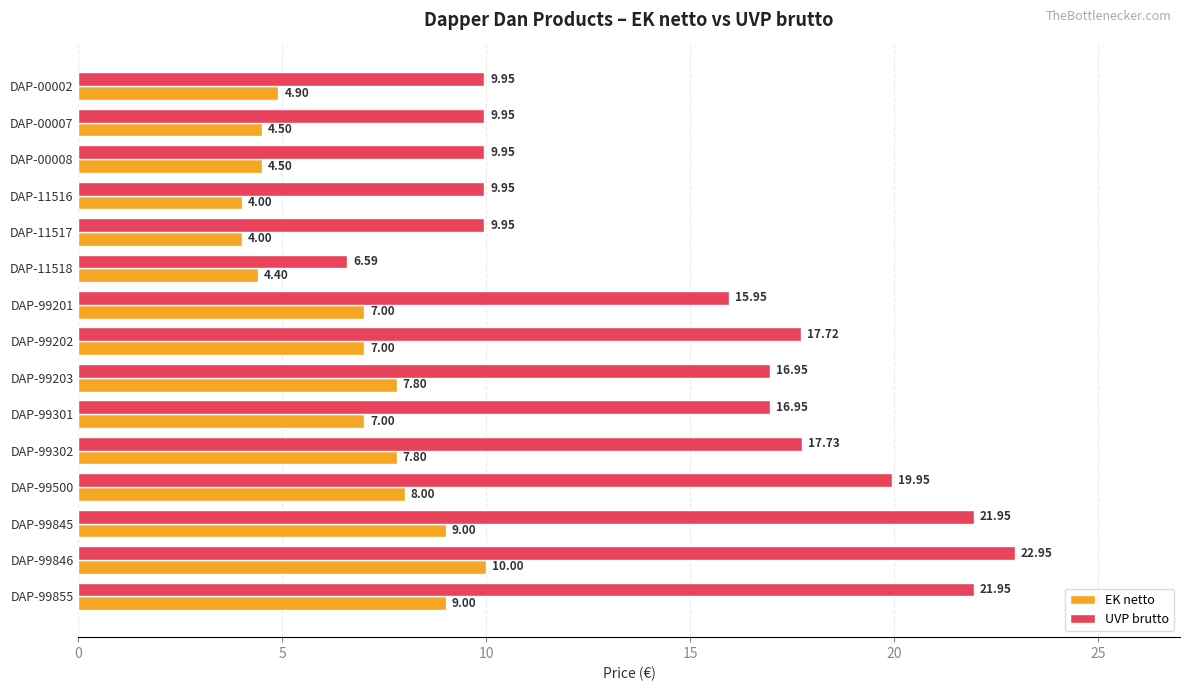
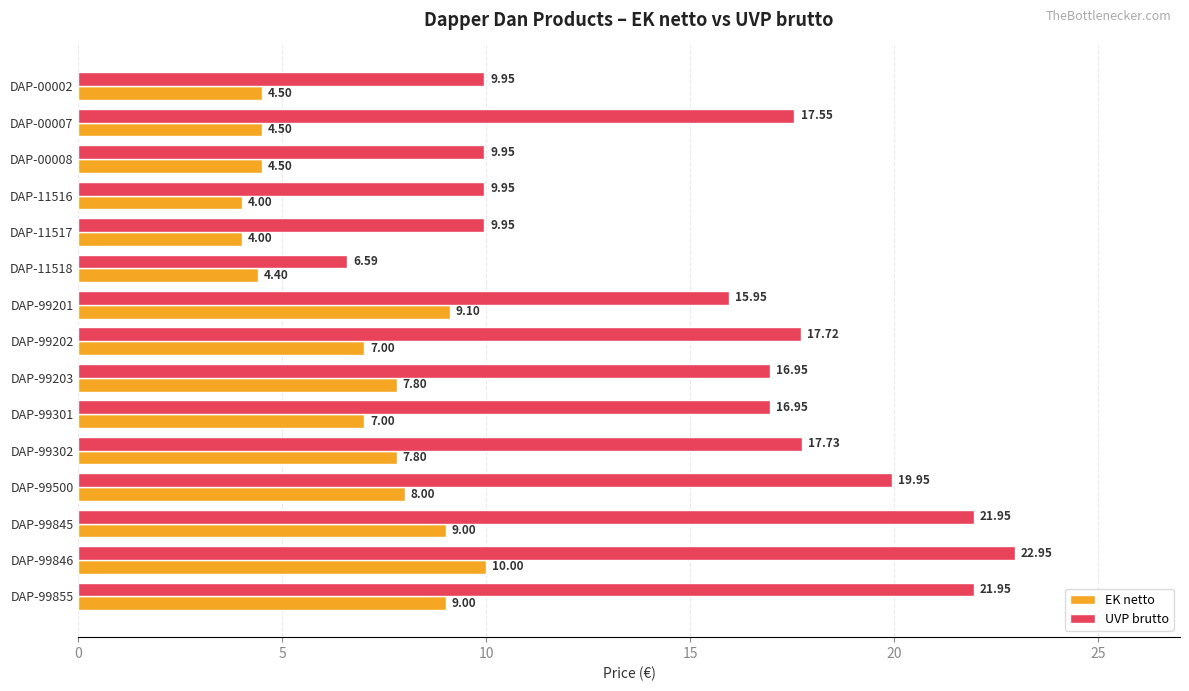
EK netto, DAP-00002: 4.90 -> 4.50
UVP brutto, DAP-00007: 9.95 -> 17.55
EK netto, DAP-99201: 7.00 -> 9.10
